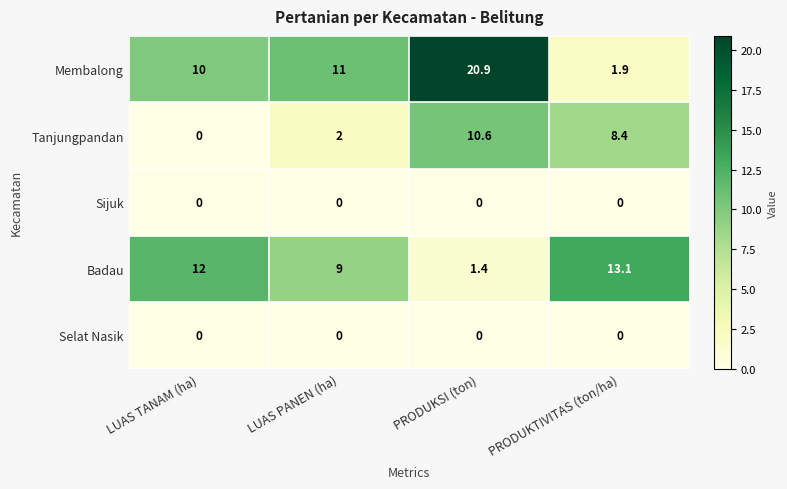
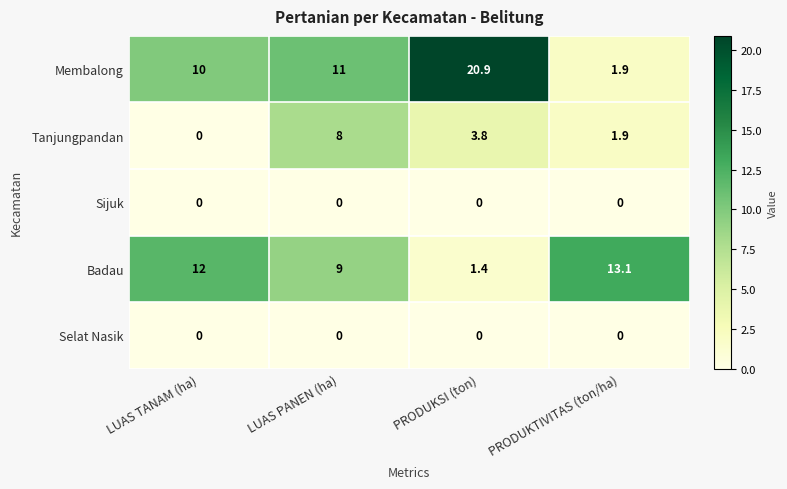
Tanjungpandan, LUAS PANEN (ha): 2 -> 8
Tanjungpandan, PRODUKSI (ton): 10.6 -> 3.8
Tanjungpandan, PRODUKTIVITAS (ton/ha): 8.4 -> 1.9
